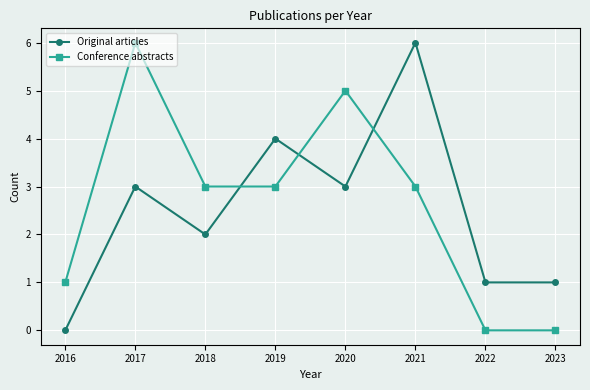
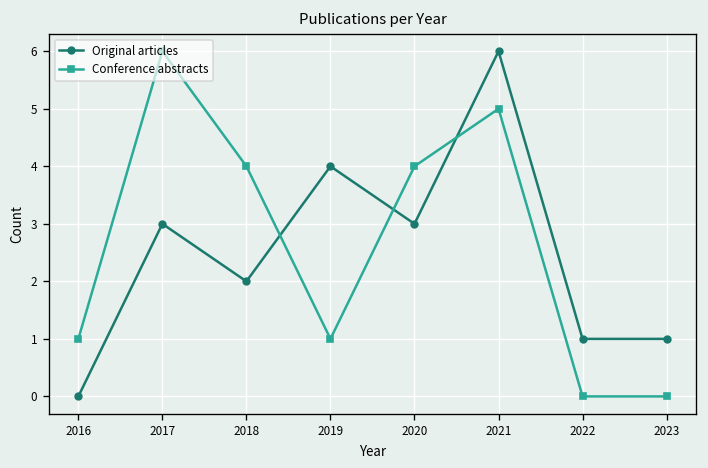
Conference abstracts, 2018: 3 -> 4
Conference abstracts, 2019: 3 -> 1
Conference abstracts, 2020: 5 -> 4
Conference abstracts, 2021: 3 -> 5
